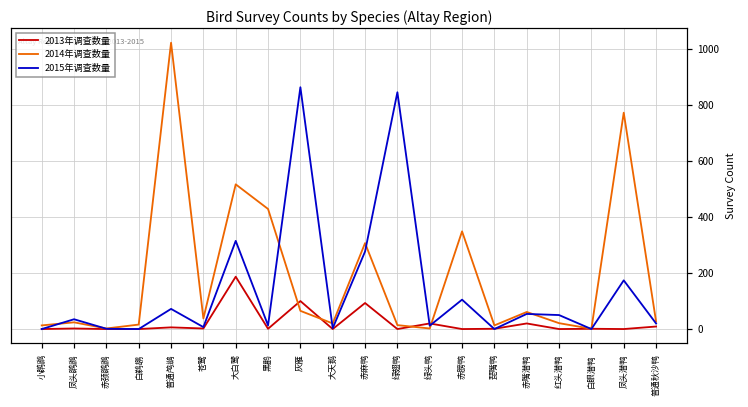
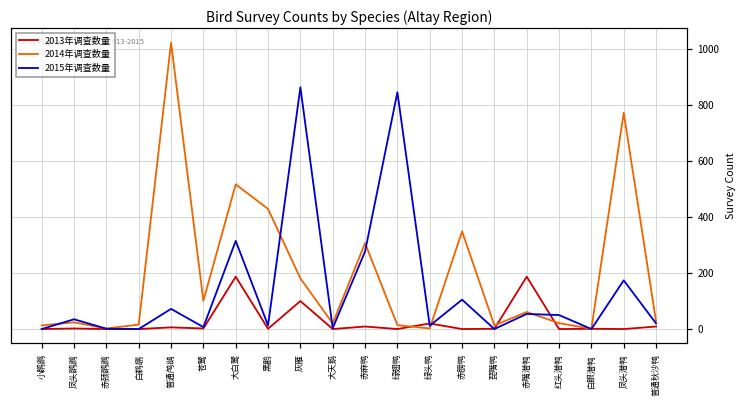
2014年调查数量, 苍鹭: 40 -> 100
2014年调查数量, 灰雁: 70 -> 180
2013年调查数量, 赤麻鸭: 90 -> 10
2013年调查数量, 赤嘴潜鸭: 20 -> 190
